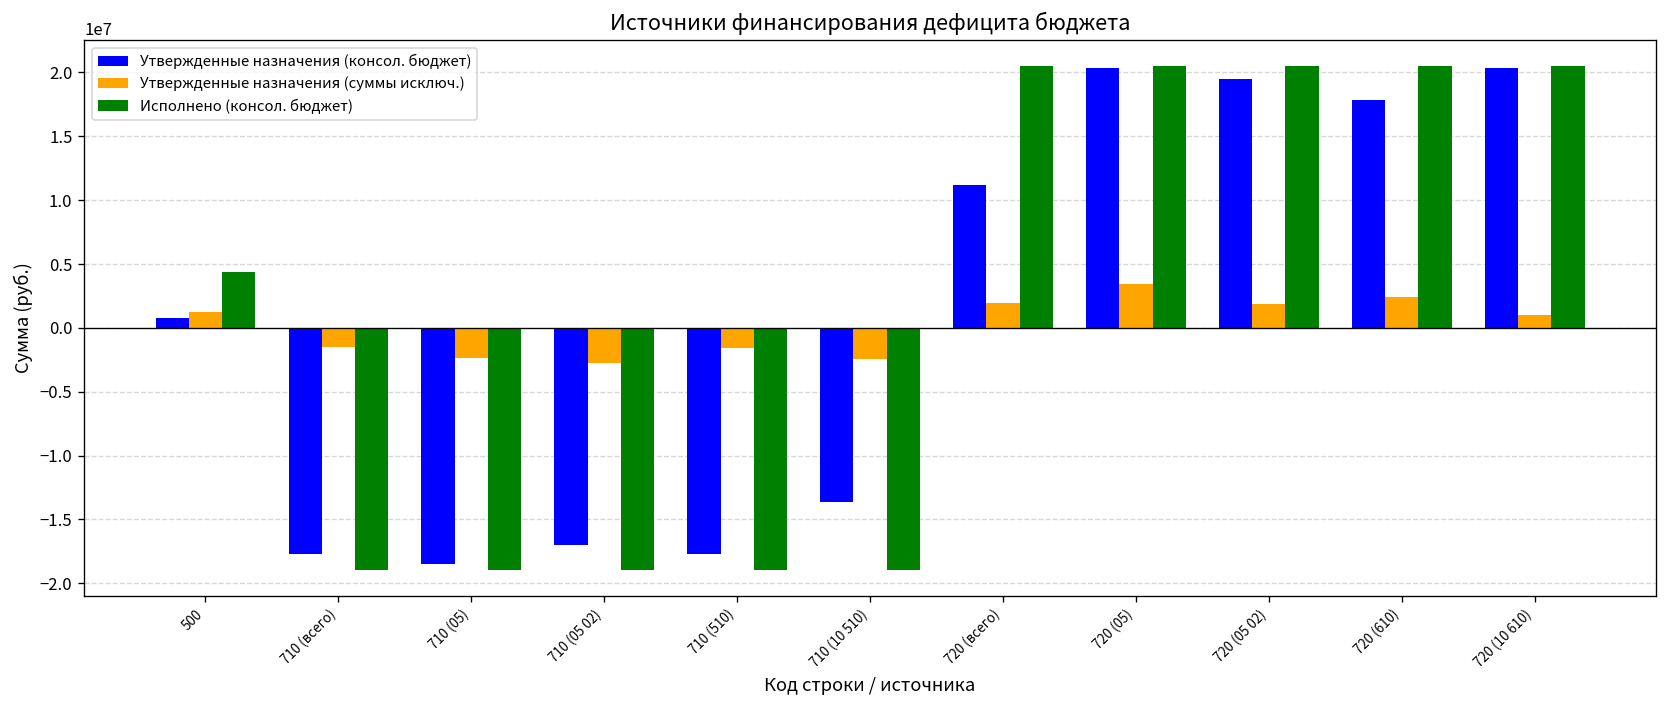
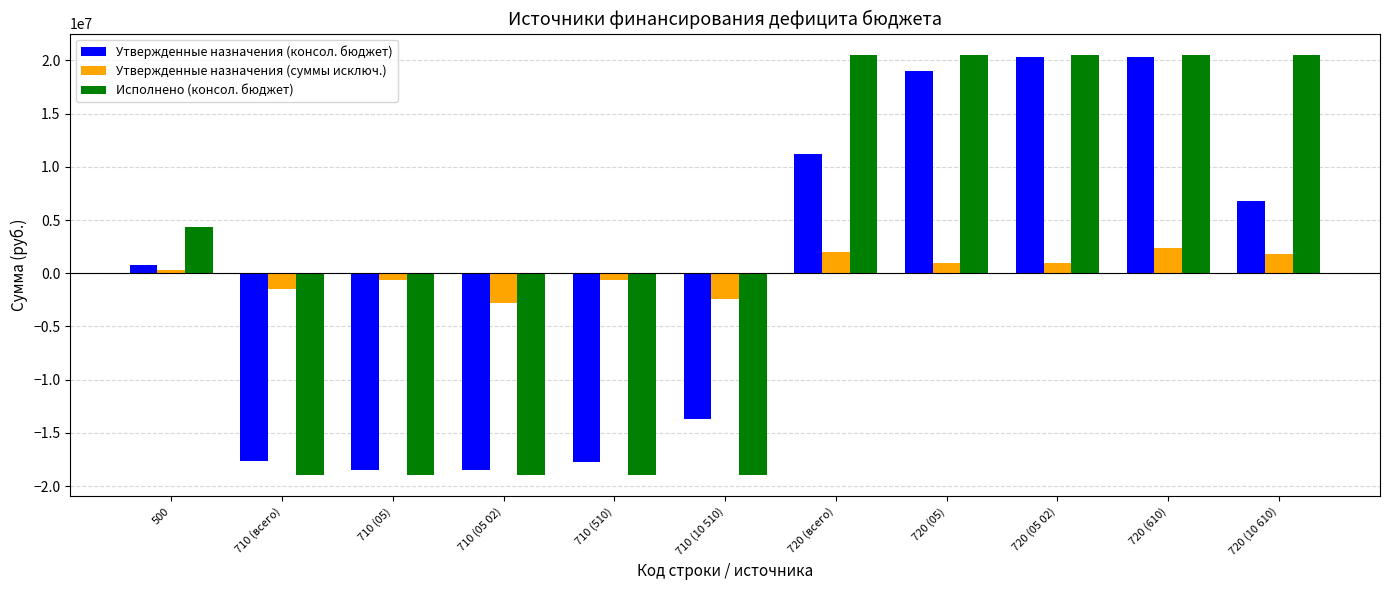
Утвержденные назначения (суммы исключ.), 500: 1300000 -> 300000
Утвержденные назначения (суммы исключ.), 710 (05): -2400000 -> -700000
Утвержденные назначения (консол. бюджет), 710 (05 02): -17000000 -> -18500000
Утвержденные назначения (суммы исключ.), 710 (510): -1600000 -> -700000
Утвержденные назначения (консол. бюджет), 720 (05): 20300000 -> 19000000
Утвержденные назначения (суммы исключ.), 720 (05): 3400000 -> 1000000
Утвержденные назначения (консол. бюджет), 720 (05 02): 19500000 -> 20300000
Утвержденные назначения (суммы исключ.), 720 (05 02): 1900000 -> 1000000
Утвержденные назначения (консол. бюджет), 720 (610): 17800000 -> 20300000
Утвержденные назначения (консол. бюджет), 720 (10 610): 20300000 -> 6800000
Утвержденные назначения (суммы исключ.), 720 (10 610): 1000000 -> 1800000
